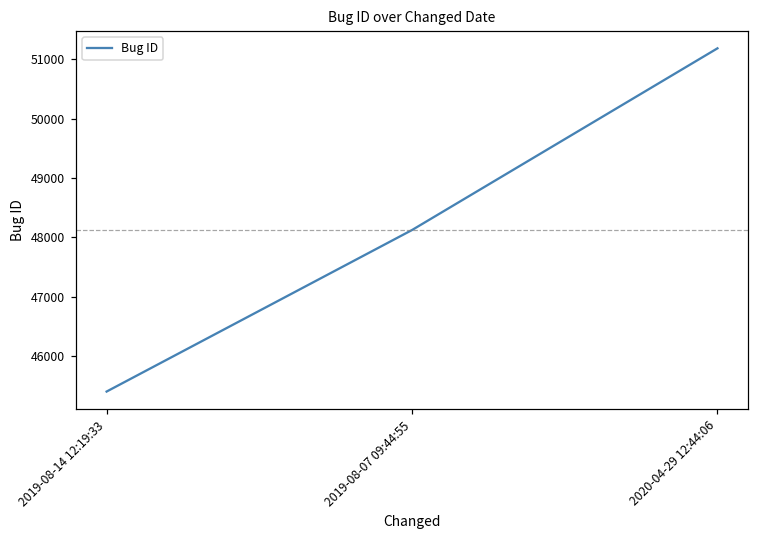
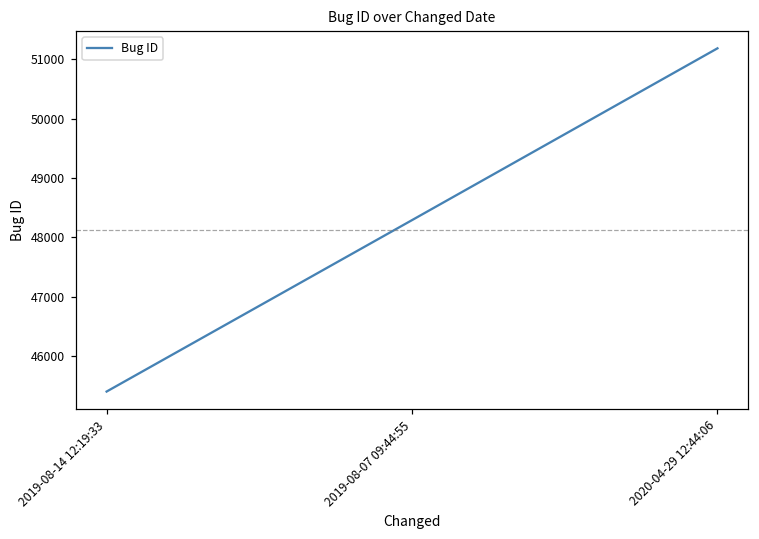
2019-08-07 09:44:55: 48100 -> 48300
